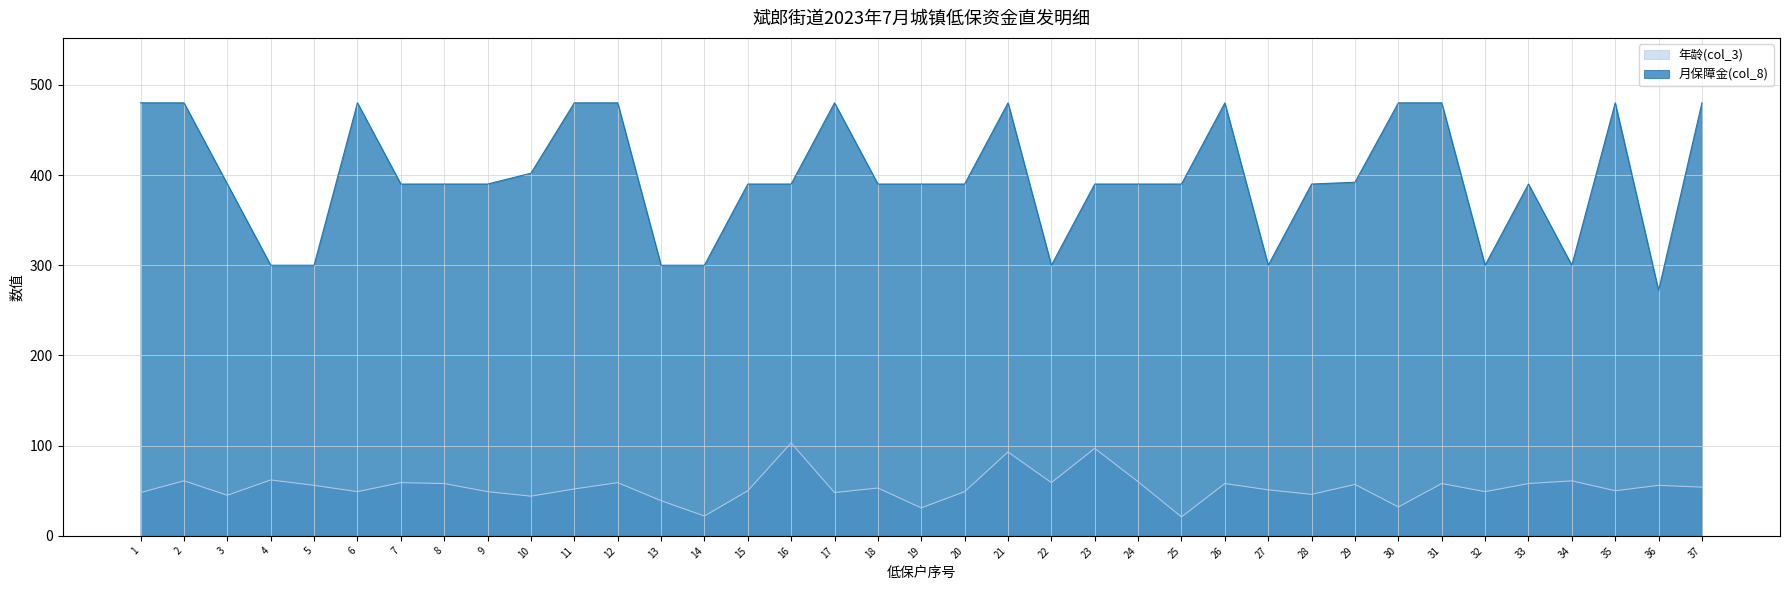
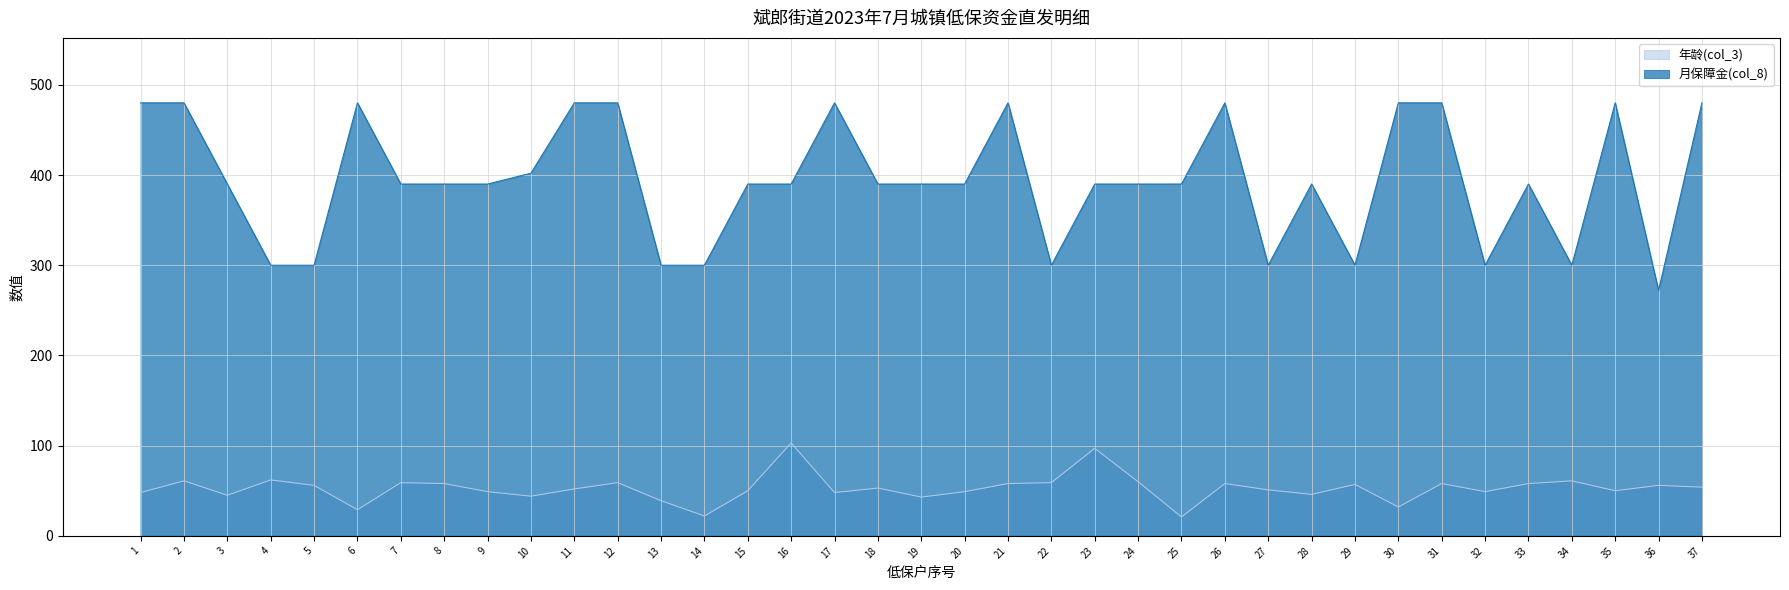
年龄(col_3), 6: 50 -> 30
年龄(col_3), 19: 30 -> 40
年龄(col_3), 21: 90 -> 60
月保障金(col_8), 29: 390 -> 300
